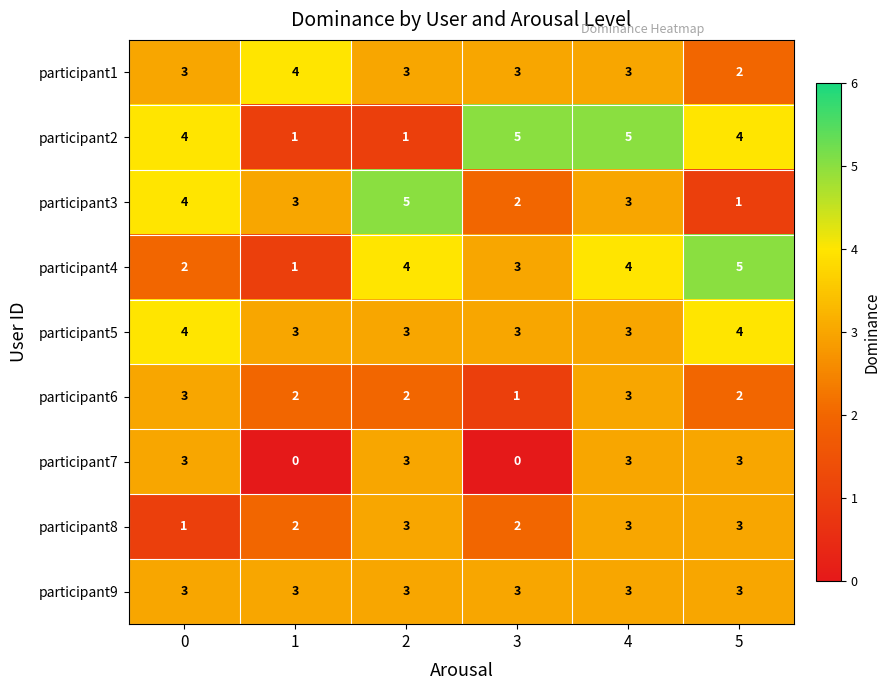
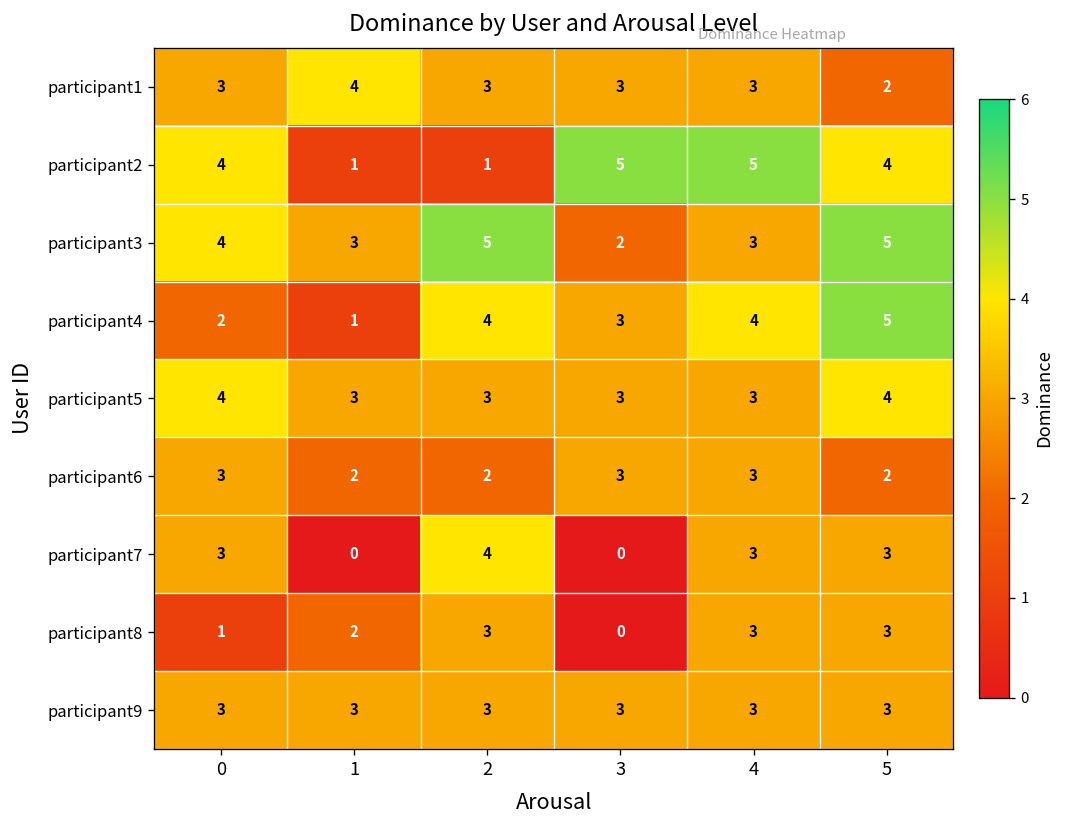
participant3, 5: 1 -> 5
participant6, 3: 1 -> 3
participant7, 2: 3 -> 4
participant8, 3: 2 -> 0
